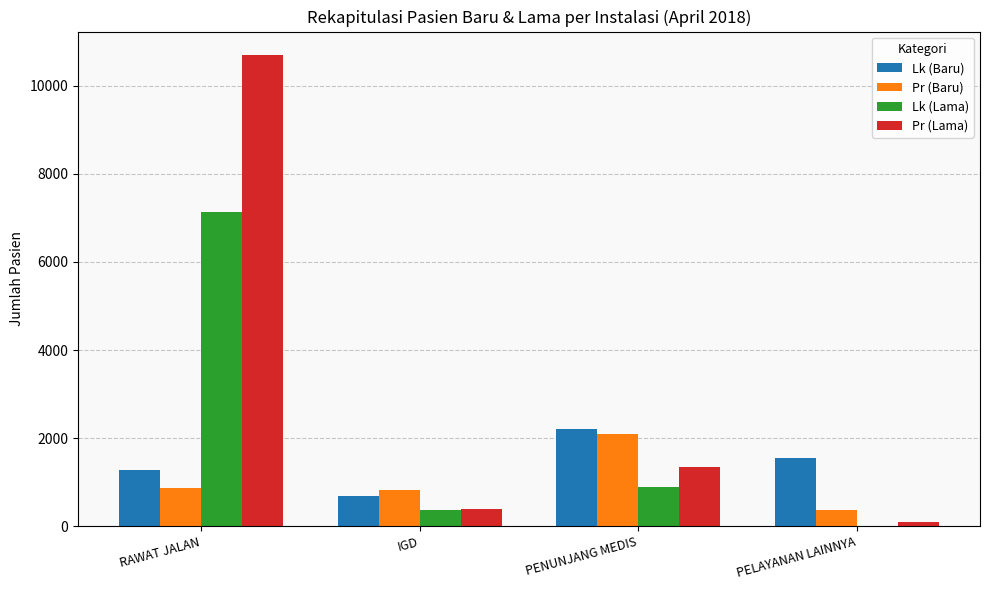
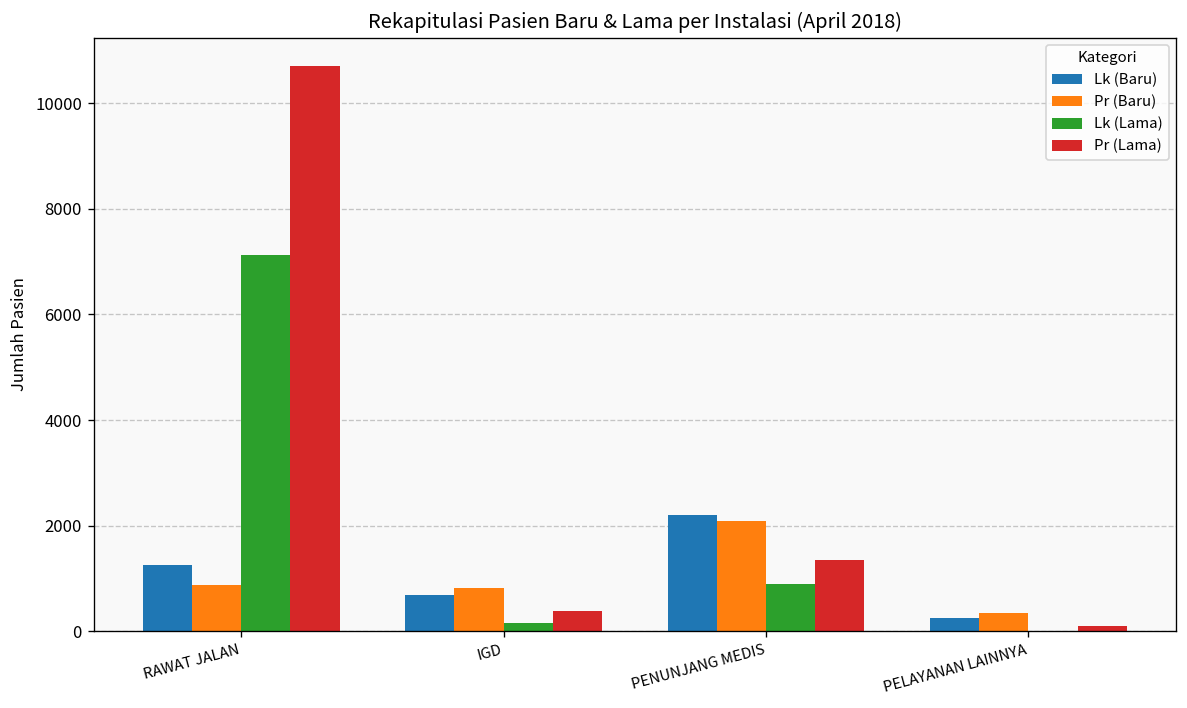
Lk (Lama), IGD: 400 -> 200
Lk (Baru), PELAYANAN LAINNYA: 1500 -> 200
